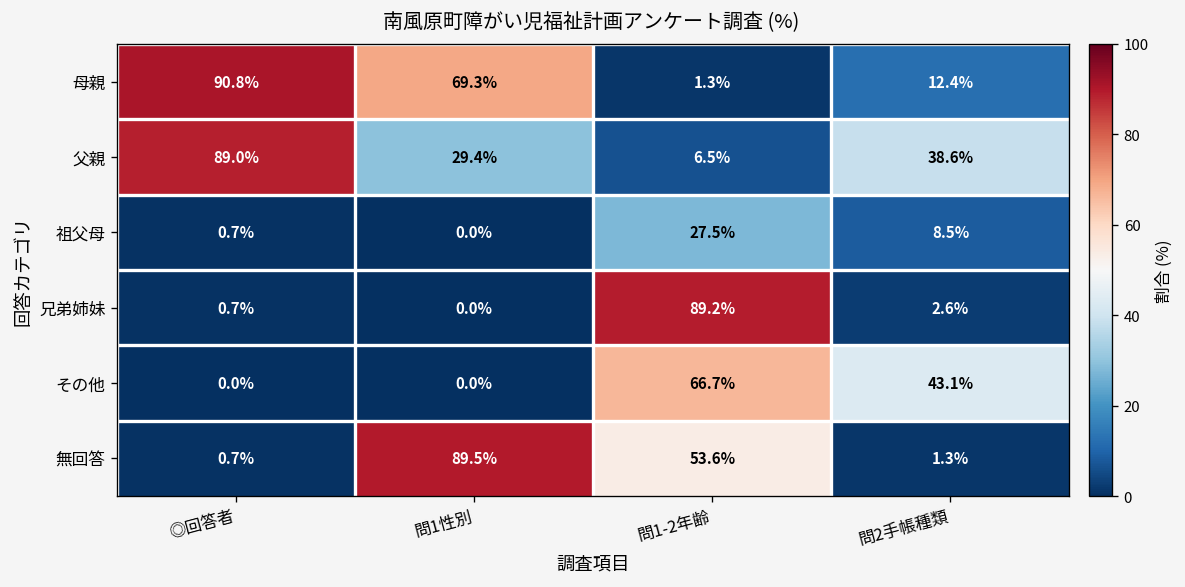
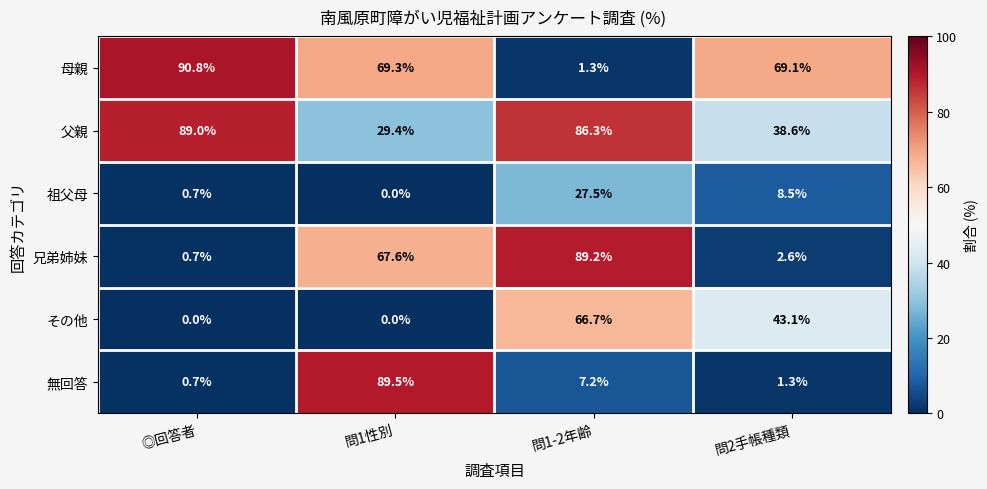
母親, 問2手帳種類: 12.4% -> 69.1%
父親, 問1-2年齢: 6.5% -> 86.3%
兄弟姉妹, 問1性別: 0.0% -> 67.6%
無回答, 問1-2年齢: 53.6% -> 7.2%
